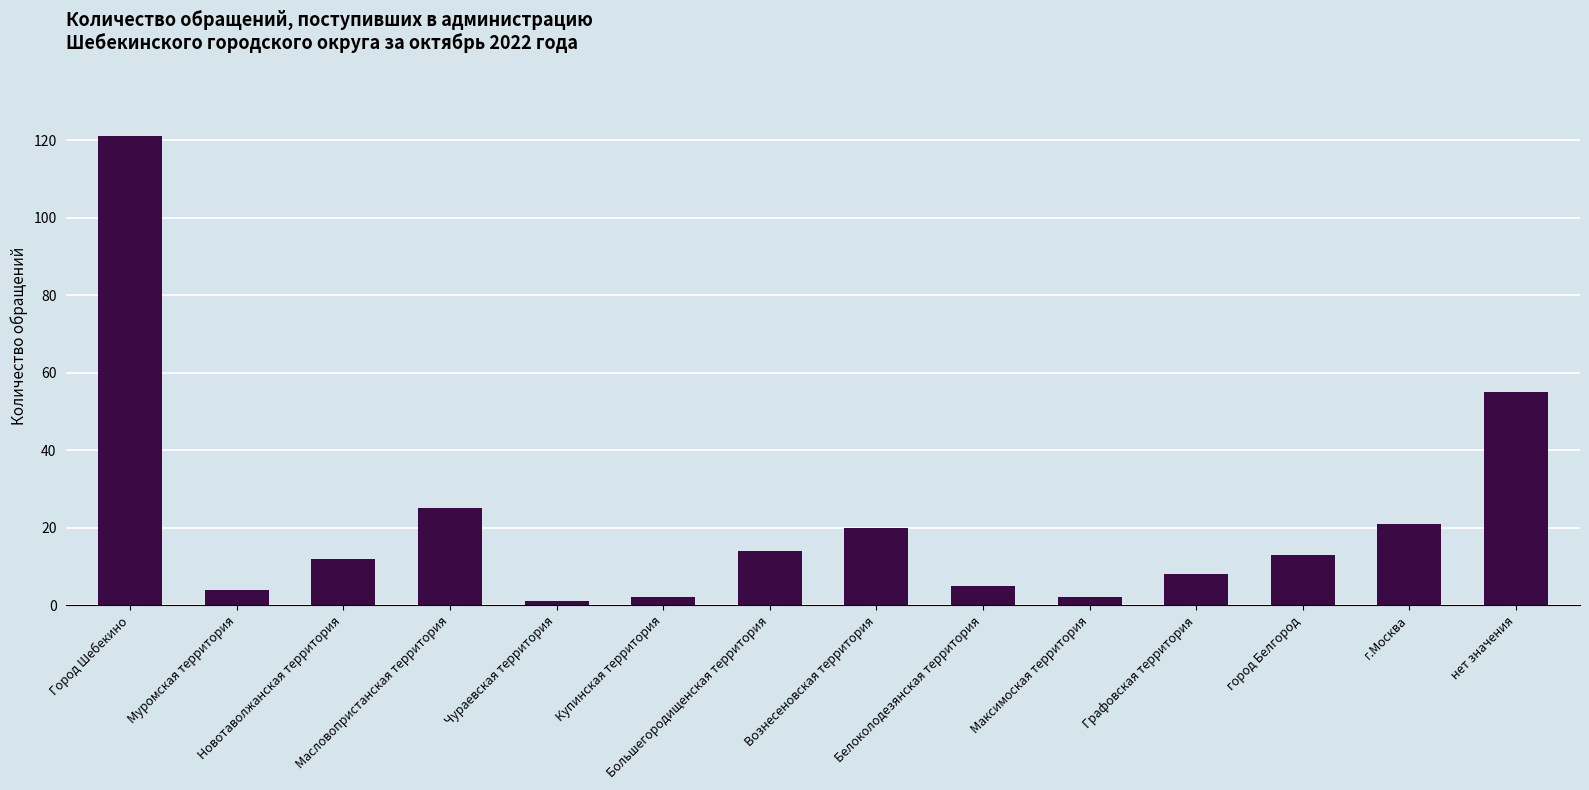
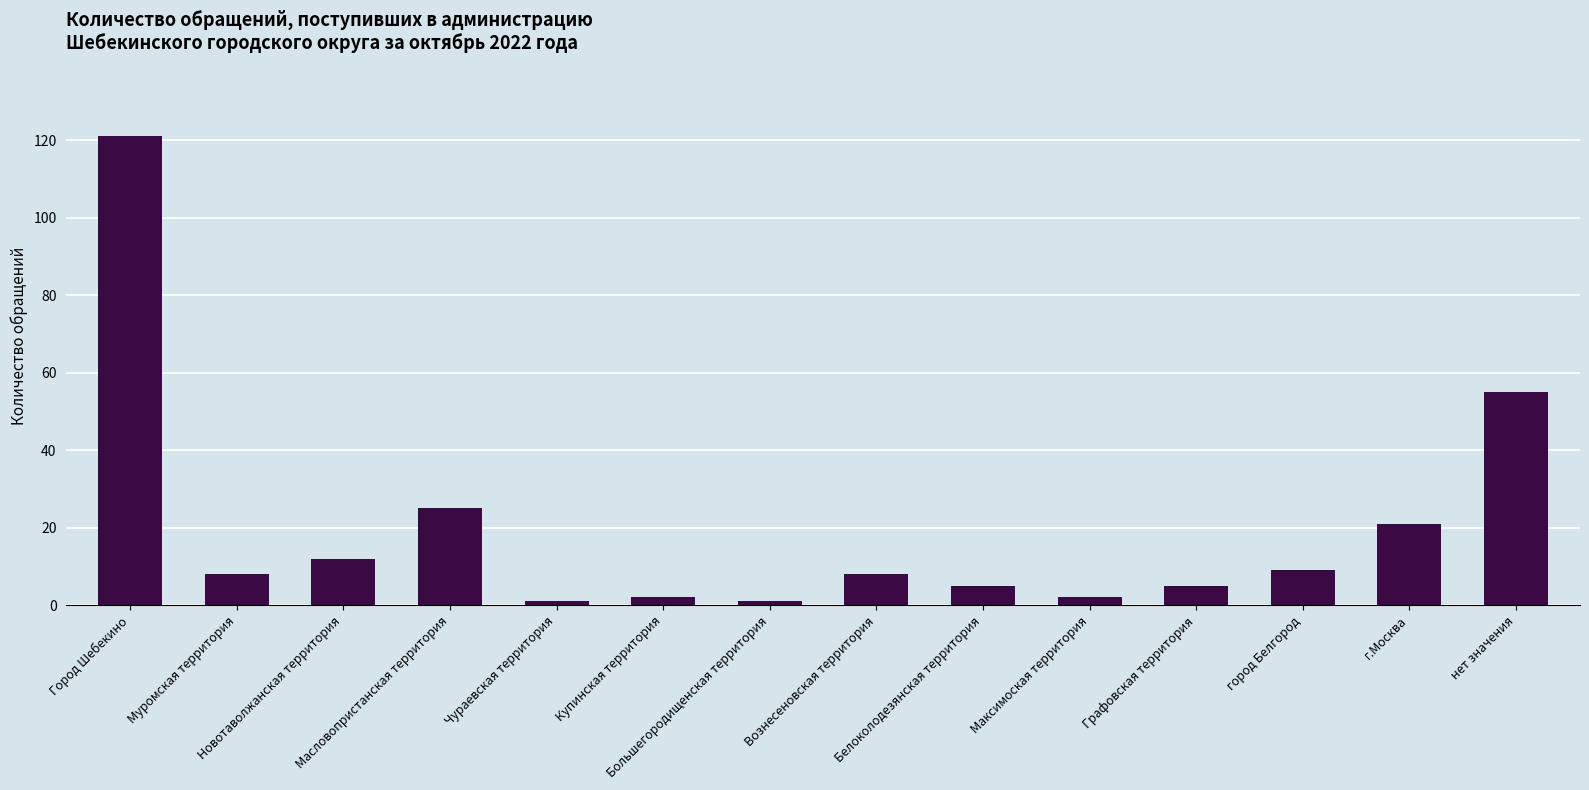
Муромская территория: 4 -> 8
Большегородищенская территория: 14 -> 1
Вознесеновская территория: 20 -> 8
Графовская территория: 8 -> 5
город Белгород: 13 -> 9
